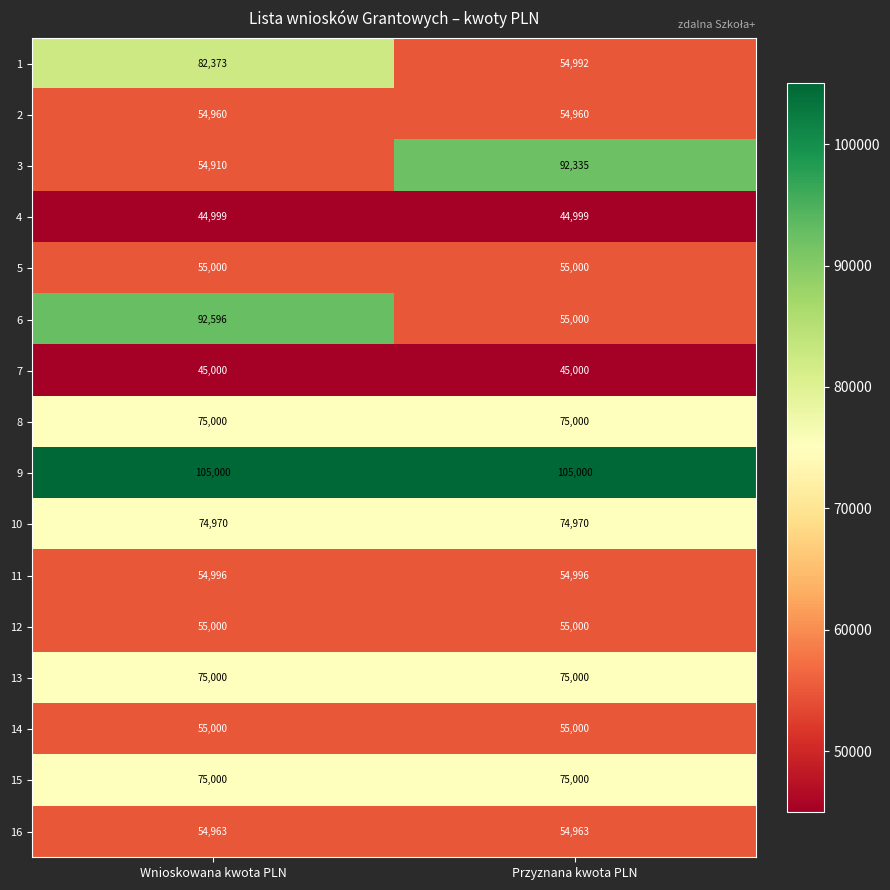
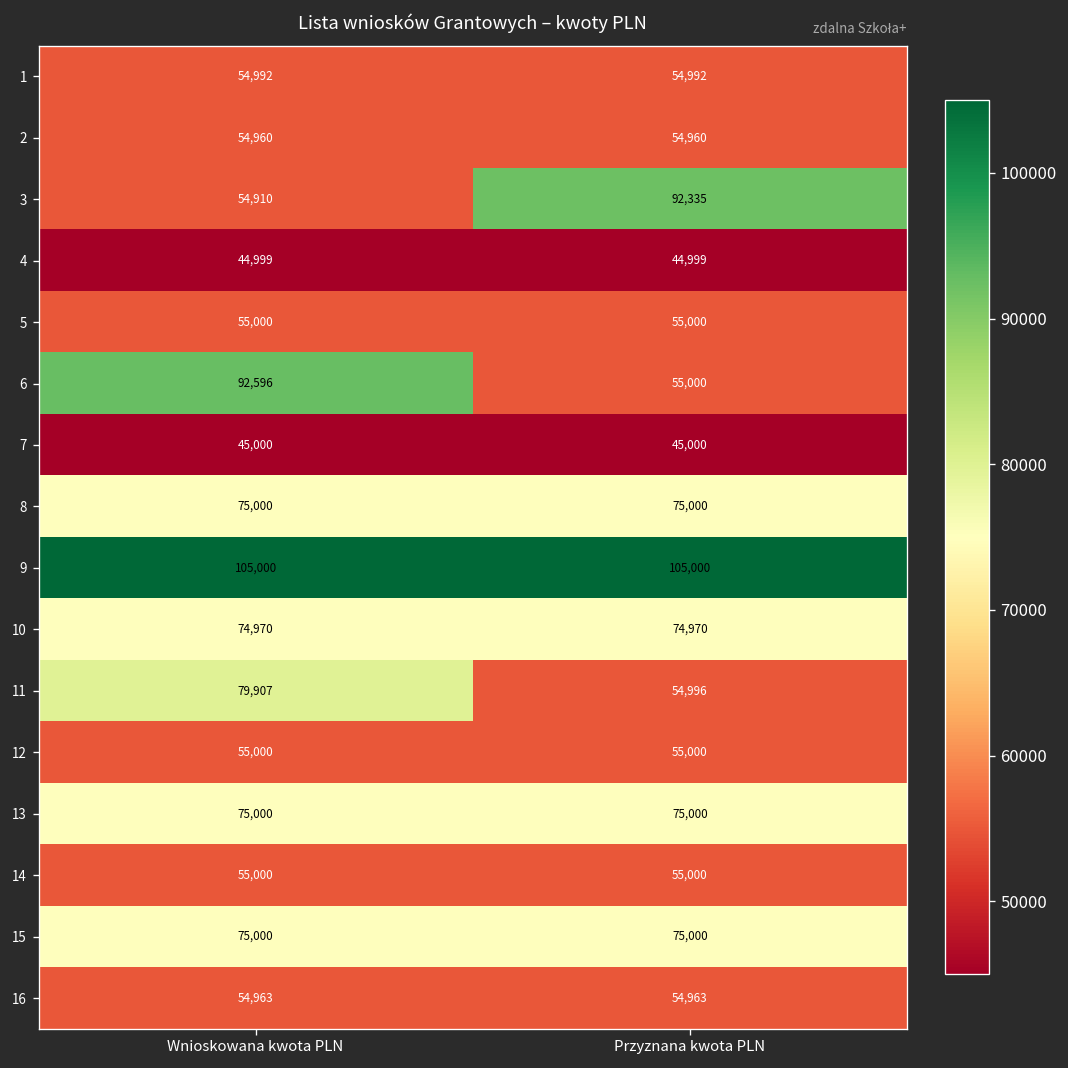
1, Wnioskowana kwota PLN: 82,373 -> 54,992
11, Wnioskowana kwota PLN: 54,996 -> 79,907
